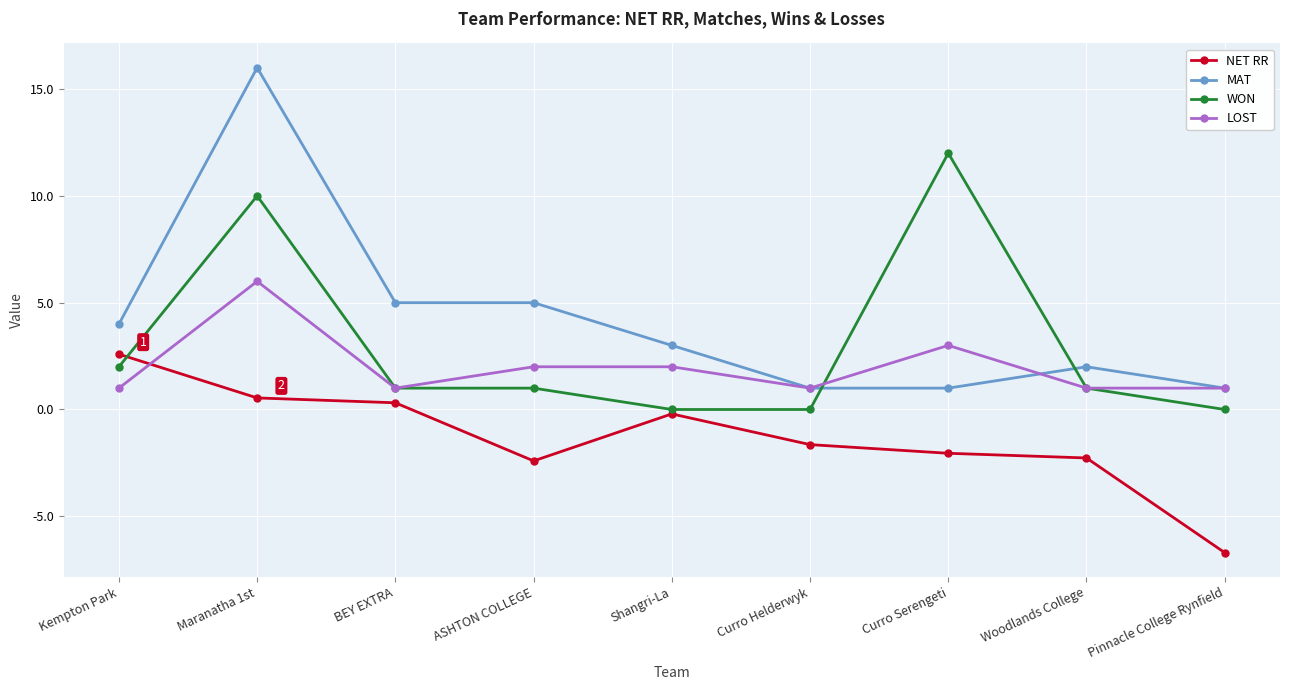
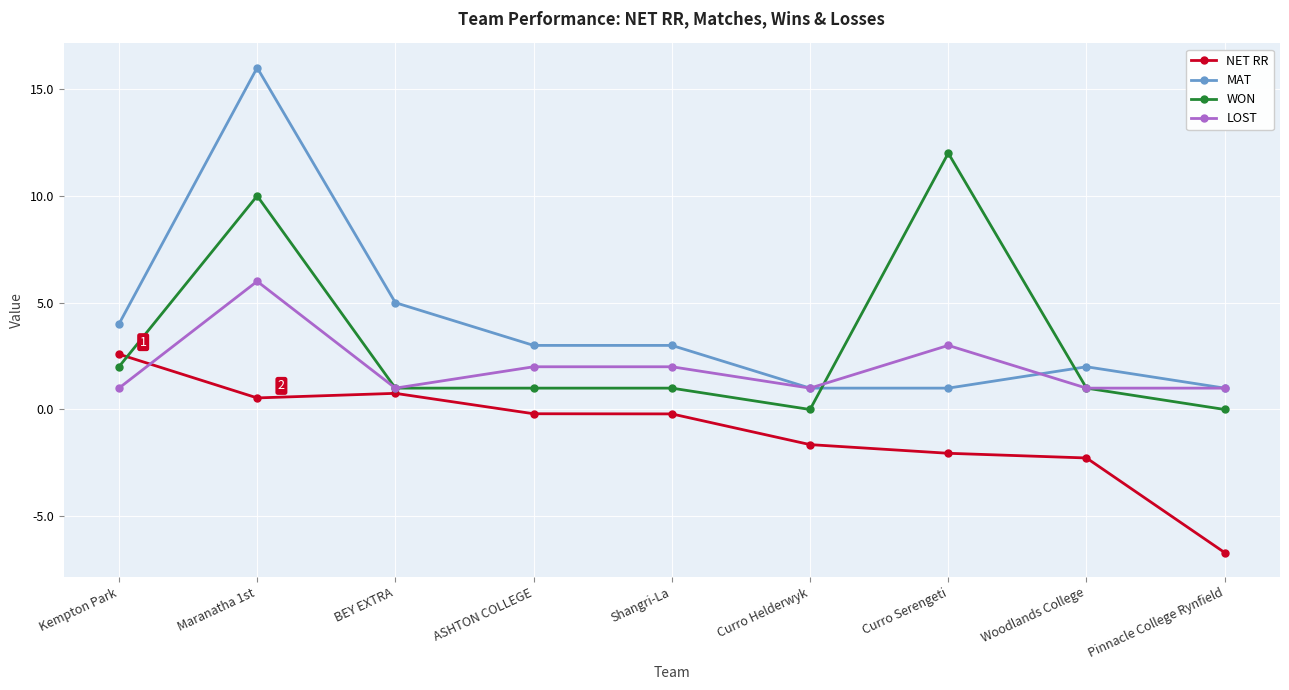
NET RR, BEY EXTRA: 0.3 -> 0.8
NET RR, ASHTON COLLEGE: -2.4 -> -0.2
MAT, ASHTON COLLEGE: 5 -> 3
WON, Shangri-La: 0 -> 1
